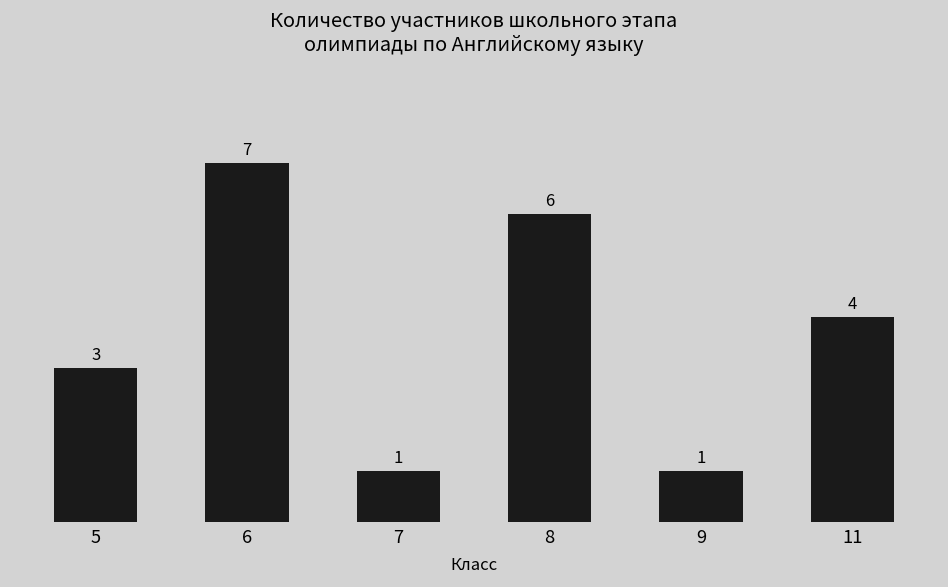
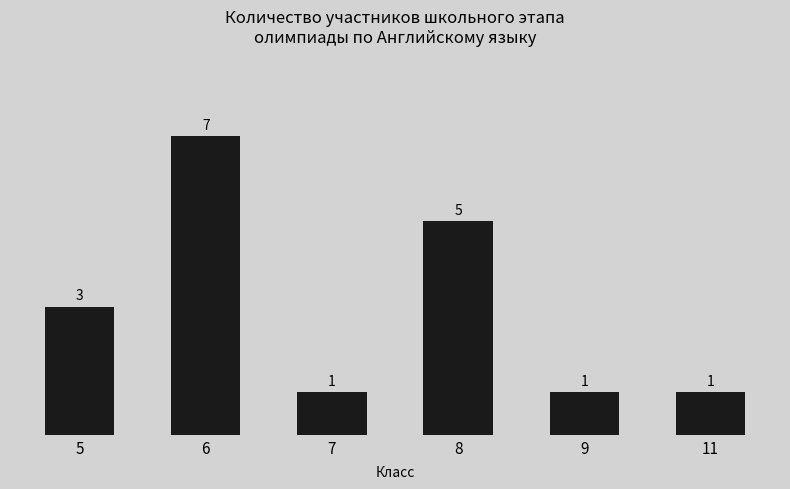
8: 6 -> 5
11: 4 -> 1
